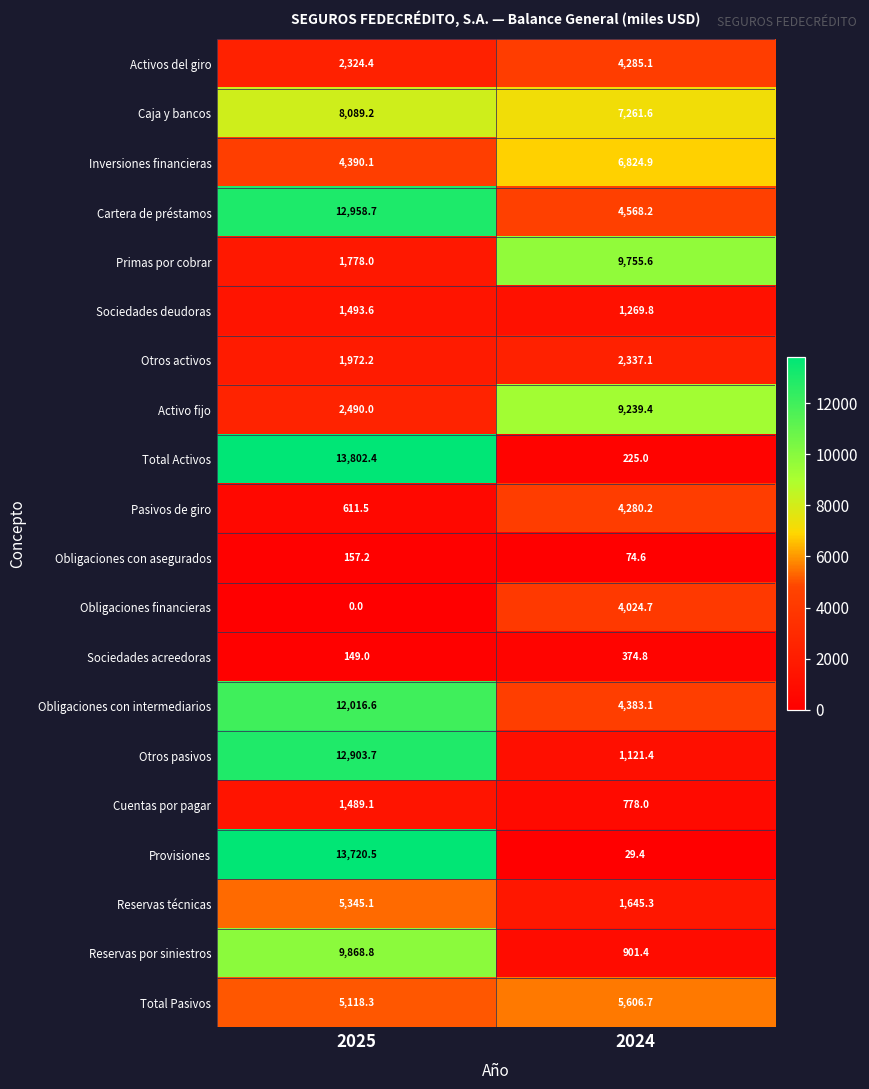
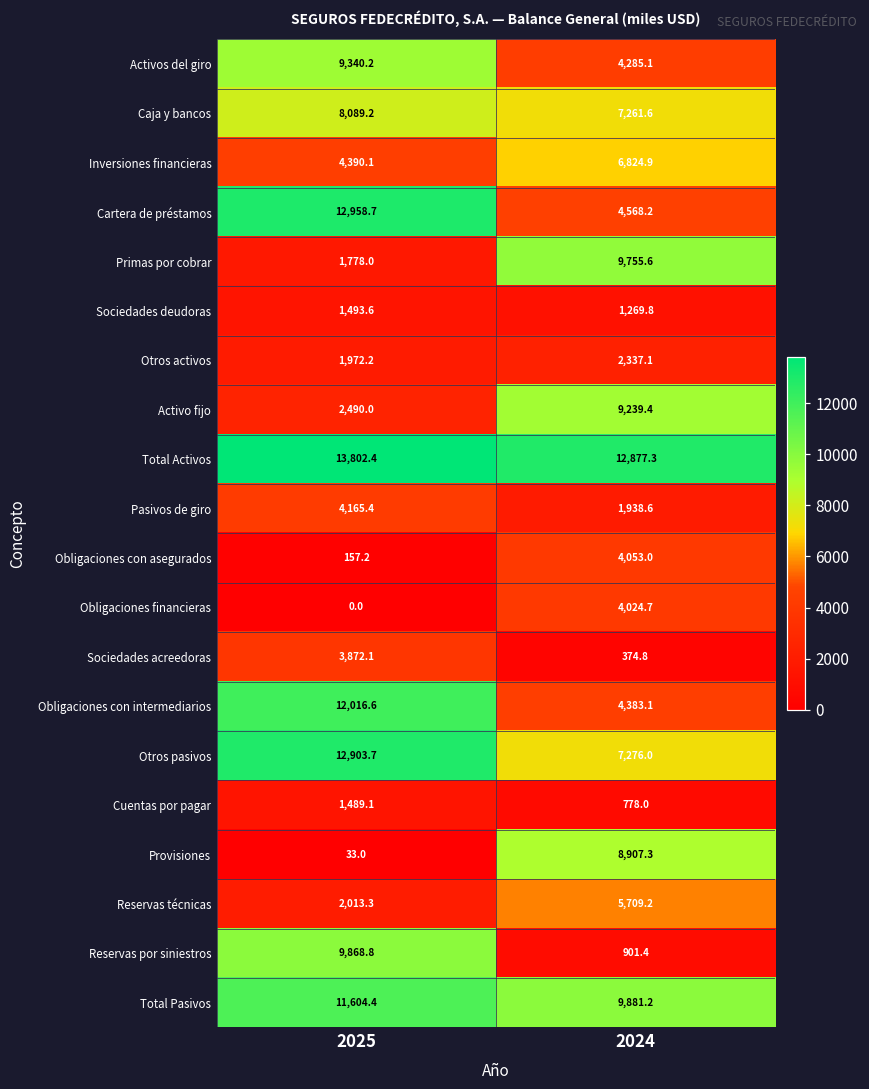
Activos del giro, 2025: 2,324.4 -> 9,340.2
Total Activos, 2024: 225.0 -> 12,877.3
Pasivos de giro, 2025: 611.5 -> 4,165.4
Pasivos de giro, 2024: 4,280.2 -> 1,938.6
Obligaciones con asegurados, 2024: 74.6 -> 4,053.0
Sociedades acreedoras, 2025: 149.0 -> 3,872.1
Otros pasivos, 2024: 1,121.4 -> 7,276.0
Provisiones, 2025: 13,720.5 -> 33.0
Provisiones, 2024: 29.4 -> 8,907.3
Reservas técnicas, 2025: 5,345.1 -> 2,013.3
Reservas técnicas, 2024: 1,645.3 -> 5,709.2
Total Pasivos, 2025: 5,118.3 -> 11,604.4
Total Pasivos, 2024: 5,606.7 -> 9,881.2
